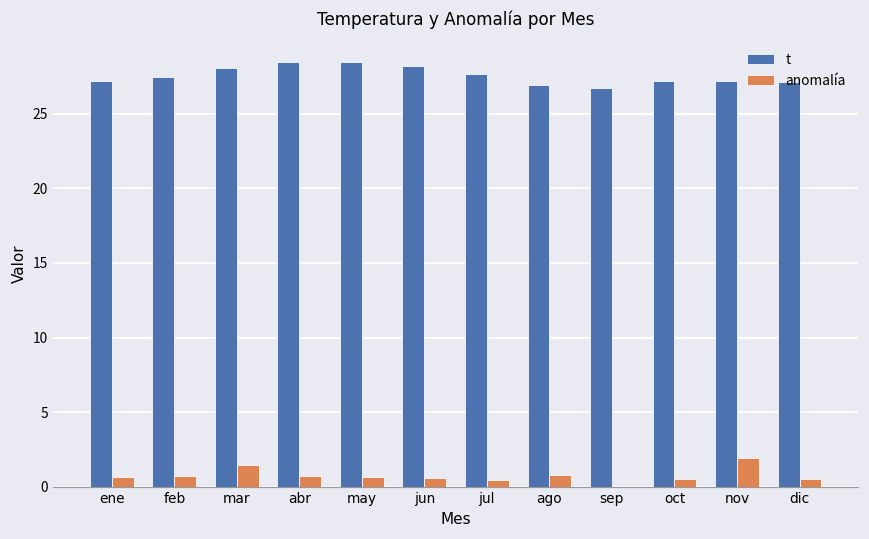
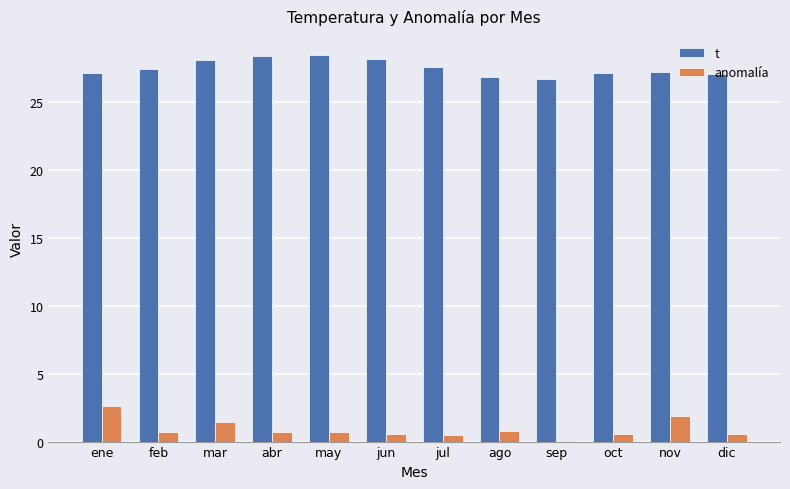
anomalía, ene: 0.6 -> 2.6
